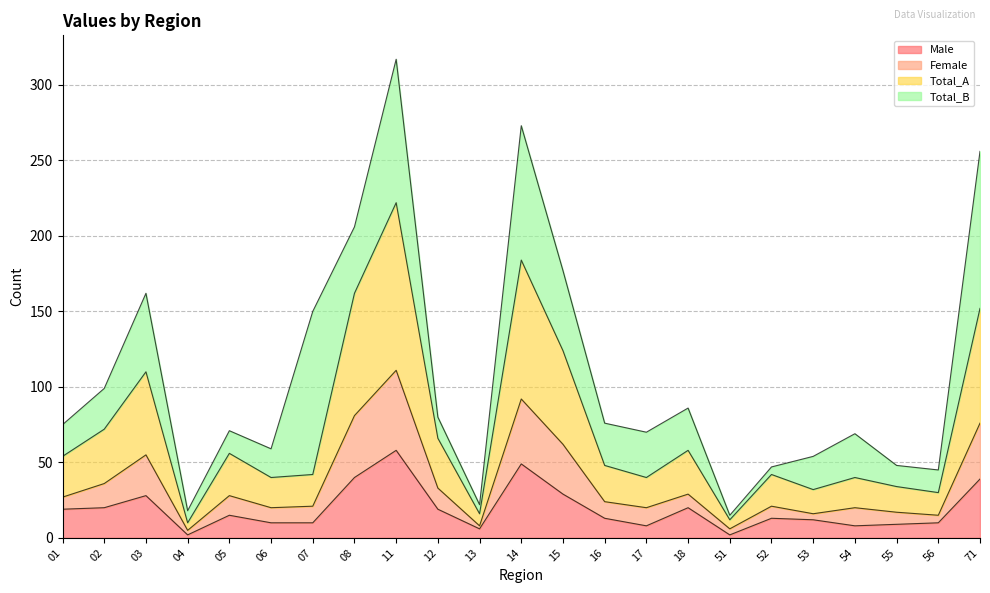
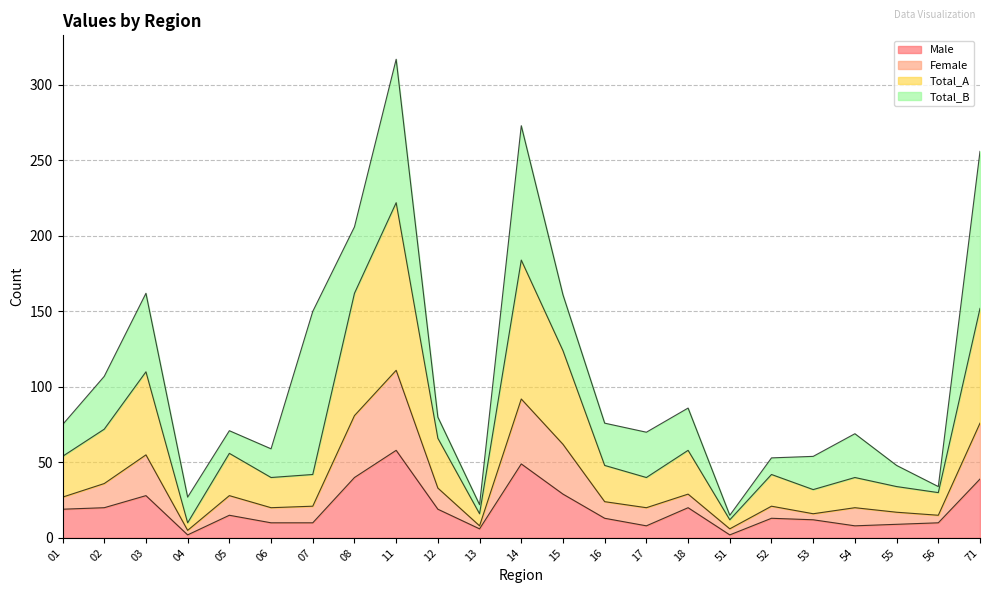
Total_B, 02: 27 -> 35
Total_B, 04: 8 -> 17
Total_B, 15: 53 -> 37
Total_B, 52: 5 -> 11
Total_B, 56: 15 -> 4
